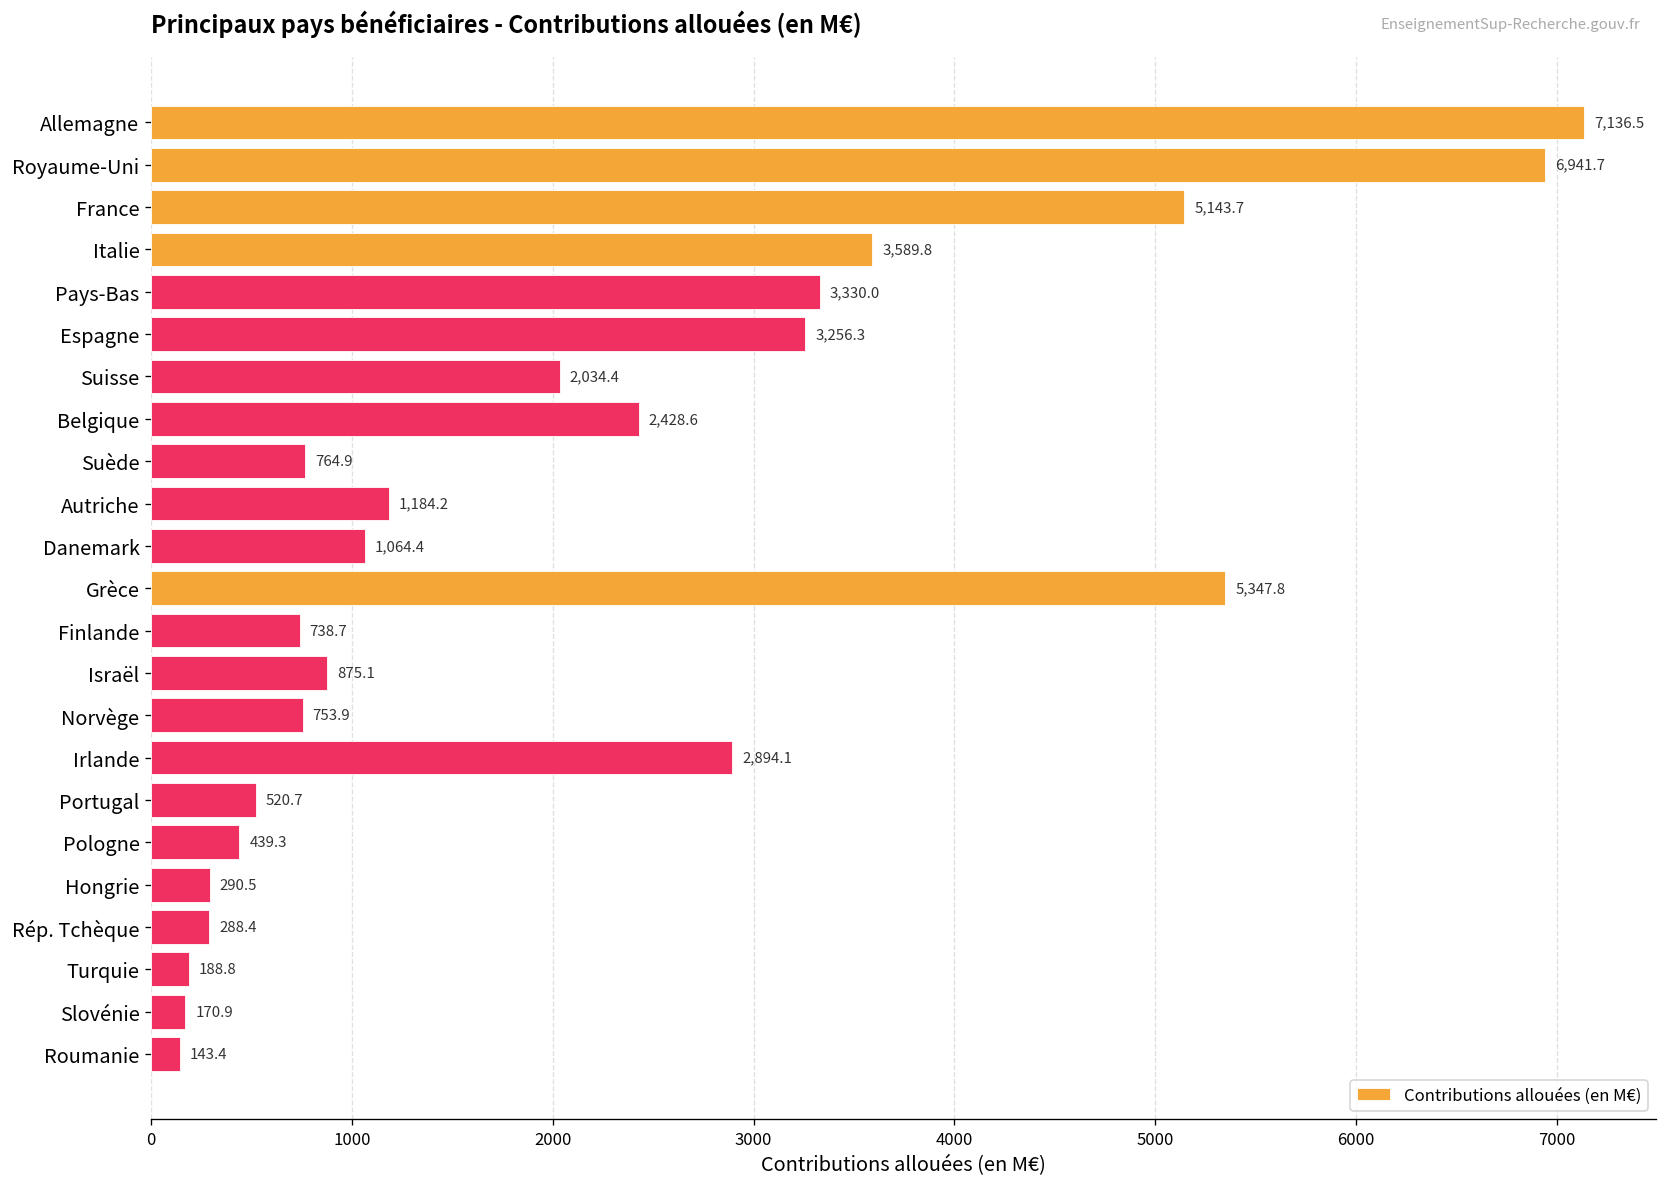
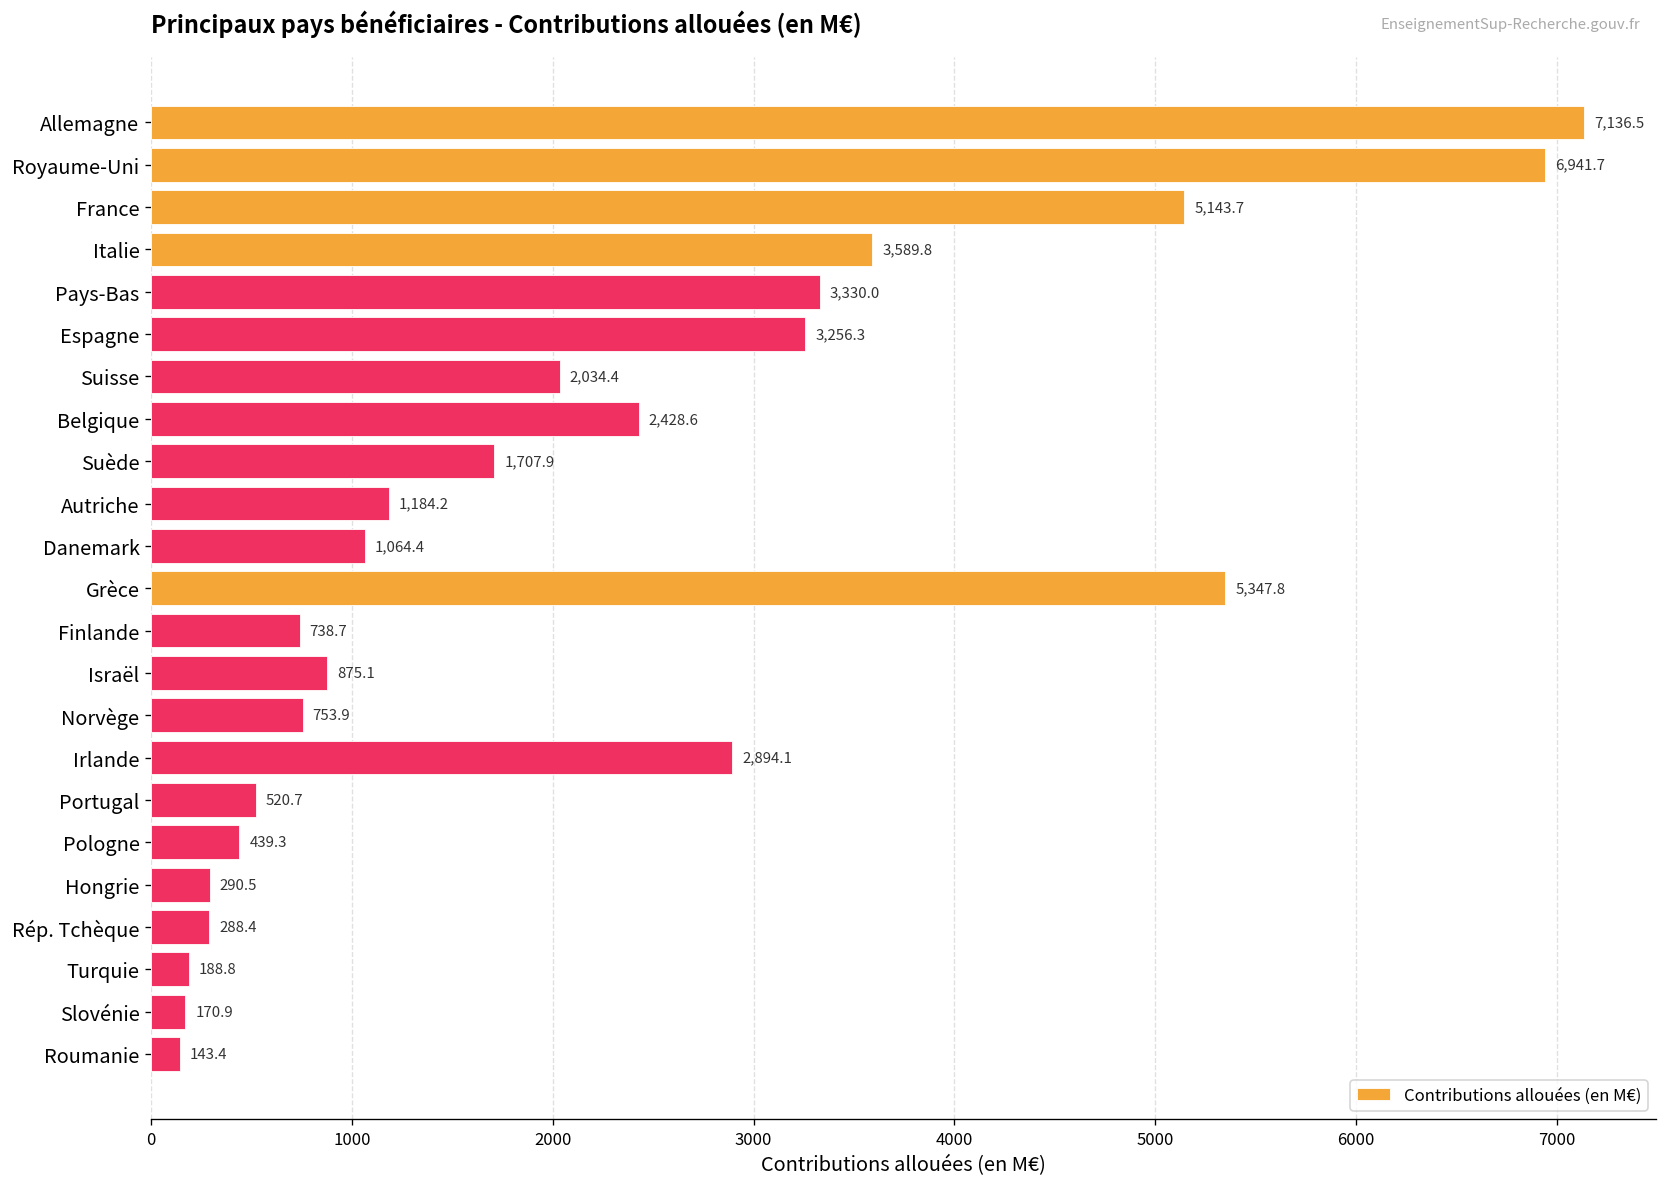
Suède: 764.9 -> 1,707.9
